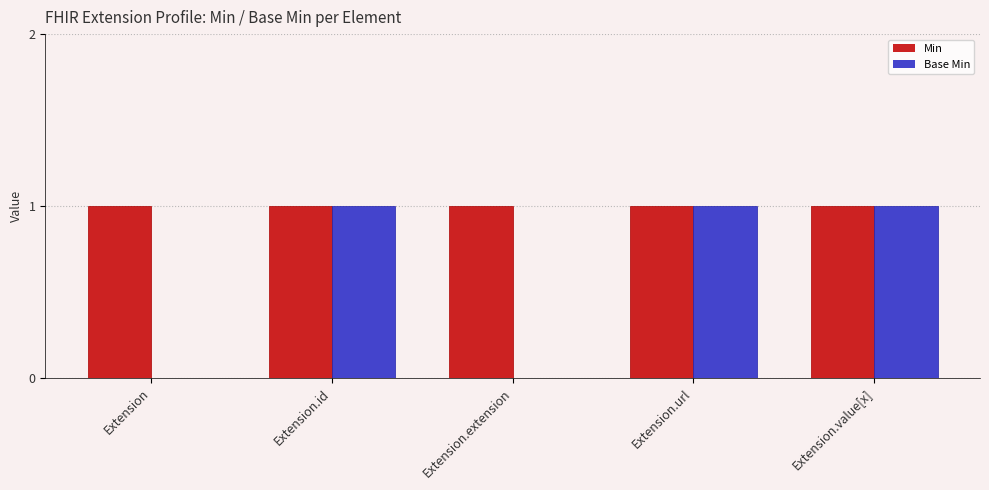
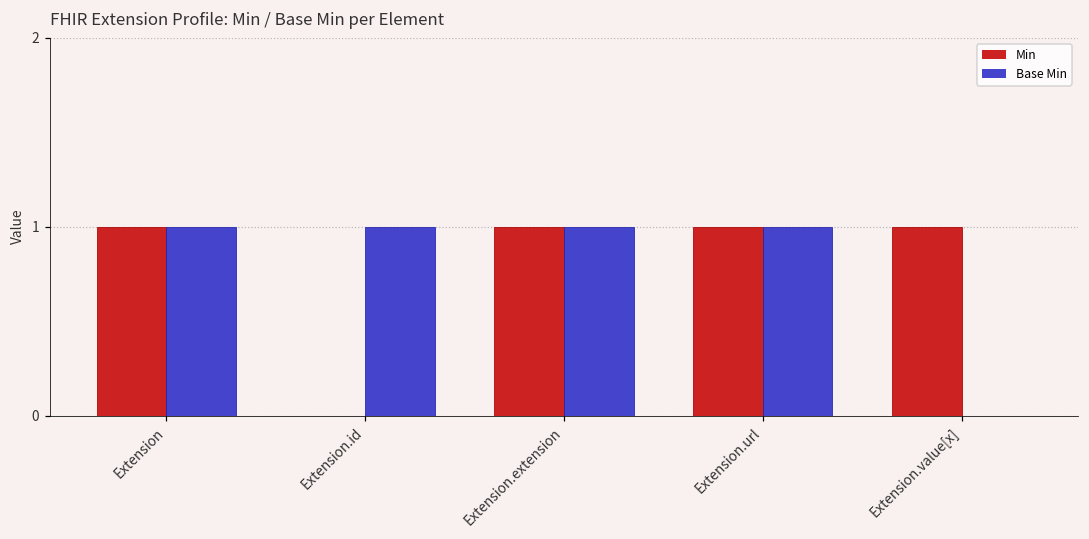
Base Min, Extension: 0 -> 1
Min, Extension.id: 1 -> 0
Base Min, Extension.extension: 0 -> 1
Base Min, Extension.value[x]: 1 -> 0
